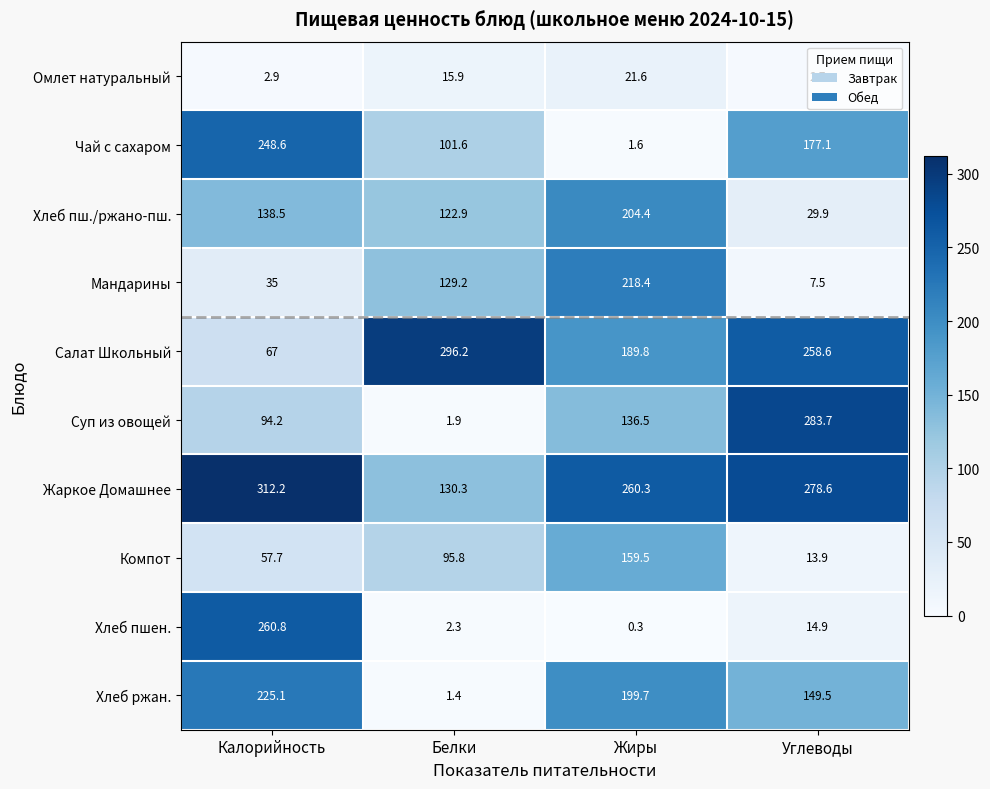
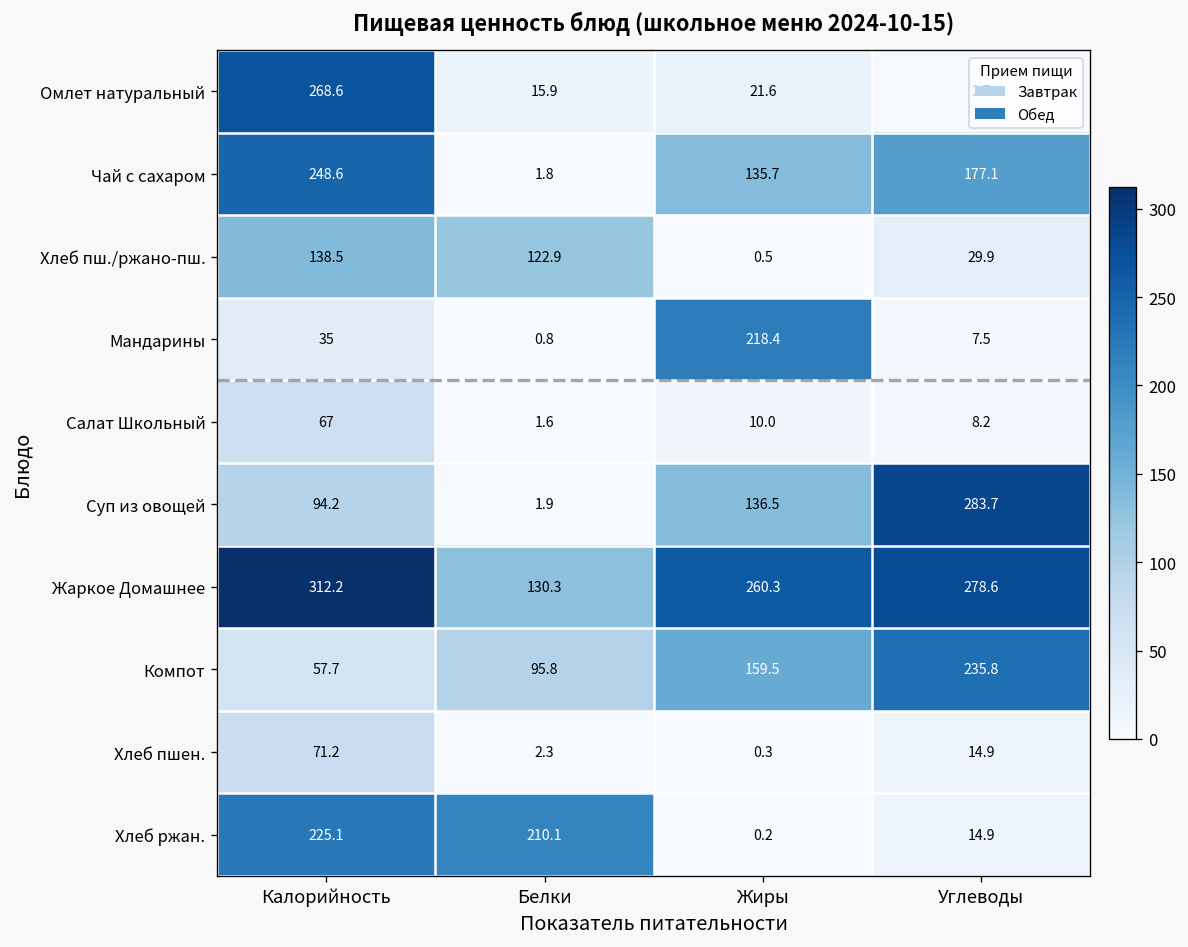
Омлет натуральный, Калорийность: 2.9 -> 268.6
Чай с сахаром, Белки: 101.6 -> 1.8
Чай с сахаром, Жиры: 1.6 -> 135.7
Хлеб пш./ржано-пш., Жиры: 204.4 -> 0.5
Мандарины, Белки: 129.2 -> 0.8
Салат Школьный, Белки: 296.2 -> 1.6
Салат Школьный, Жиры: 189.8 -> 10.0
Салат Школьный, Углеводы: 258.6 -> 8.2
Компот, Углеводы: 13.9 -> 235.8
Хлеб пшен., Калорийность: 260.8 -> 71.2
Хлеб ржан., Белки: 1.4 -> 210.1
Хлеб ржан., Жиры: 199.7 -> 0.2
Хлеб ржан., Углеводы: 149.5 -> 14.9
